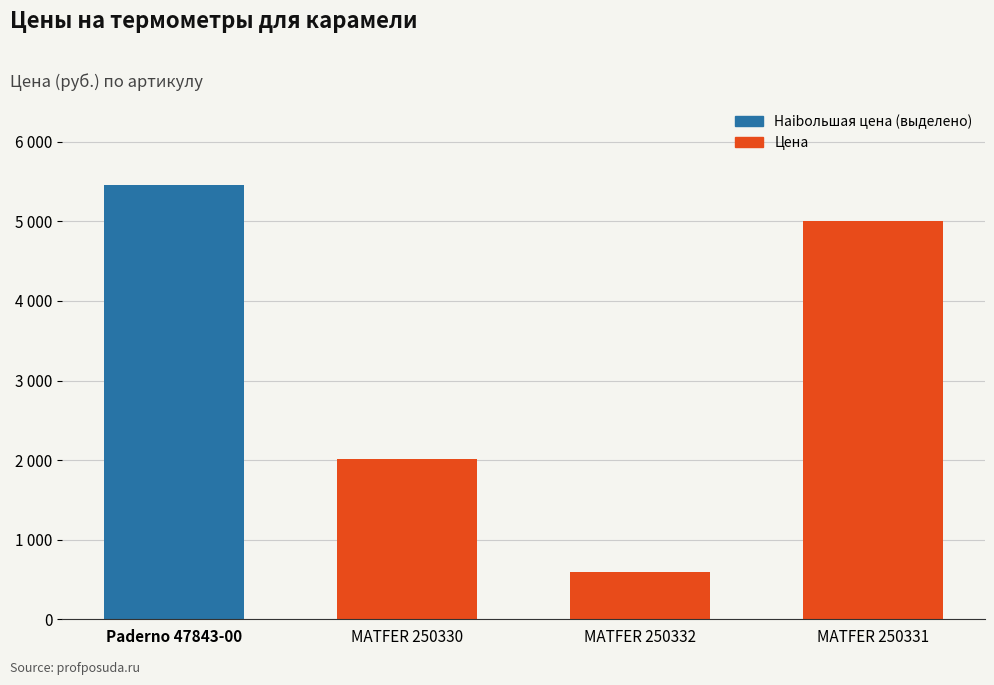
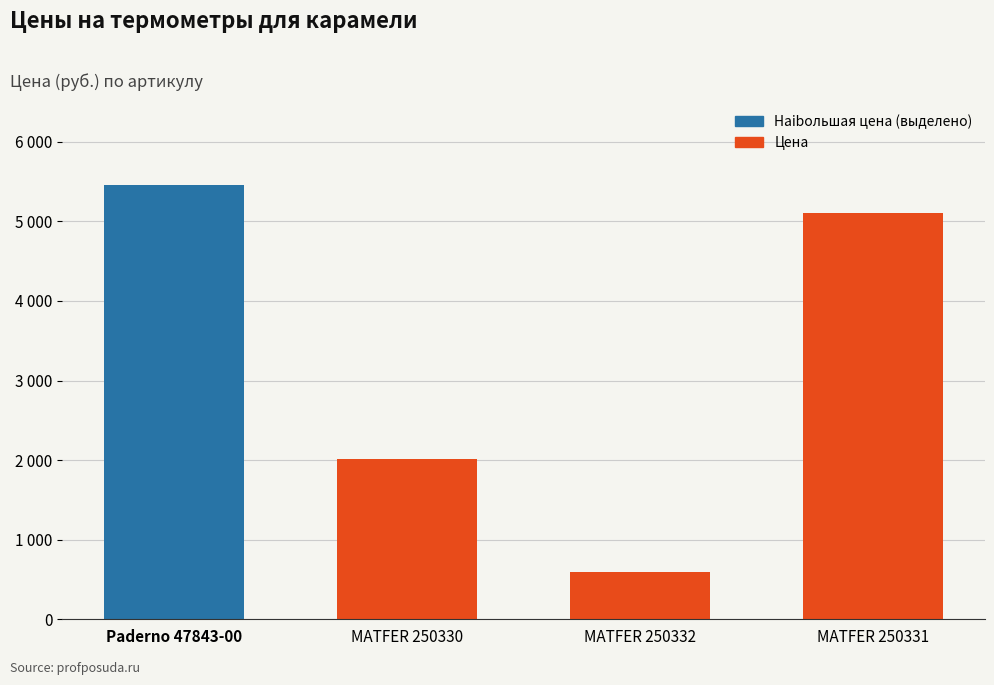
MATFER 250331: 5000 -> 5100
